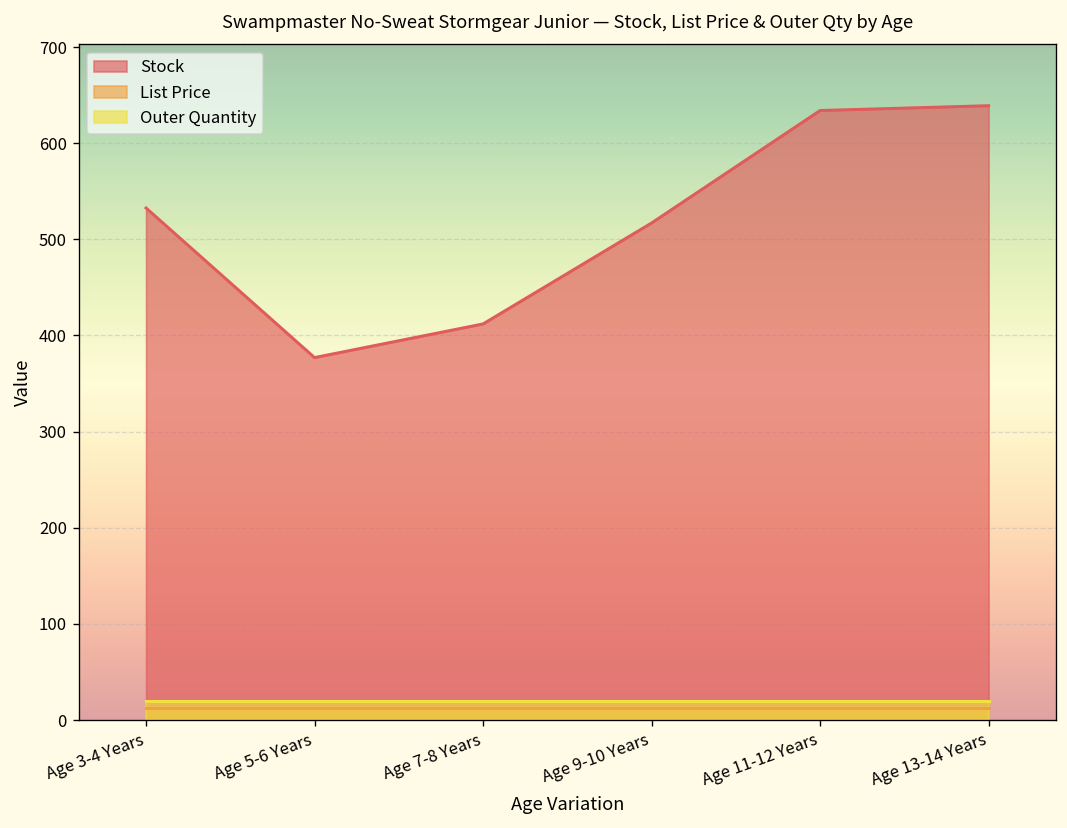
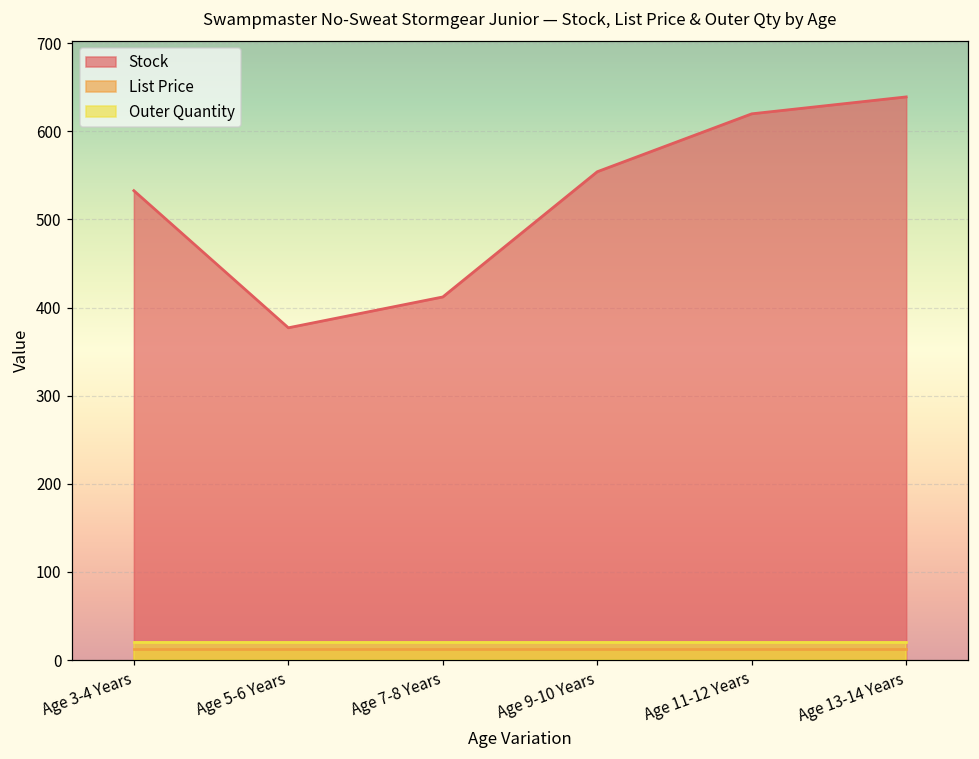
Stock, Age 9-10 Years: 520 -> 550
Stock, Age 11-12 Years: 630 -> 620
